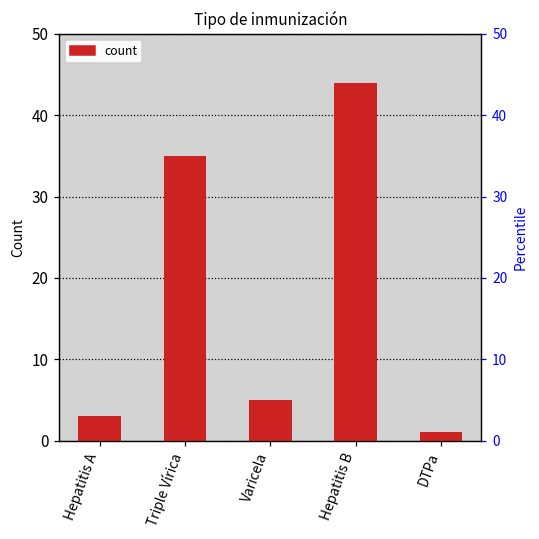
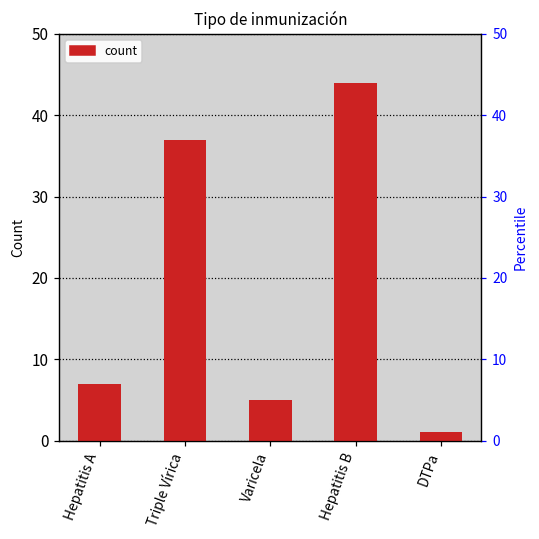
Hepatitis A: 3 -> 7
Triple Vírica: 35 -> 37
